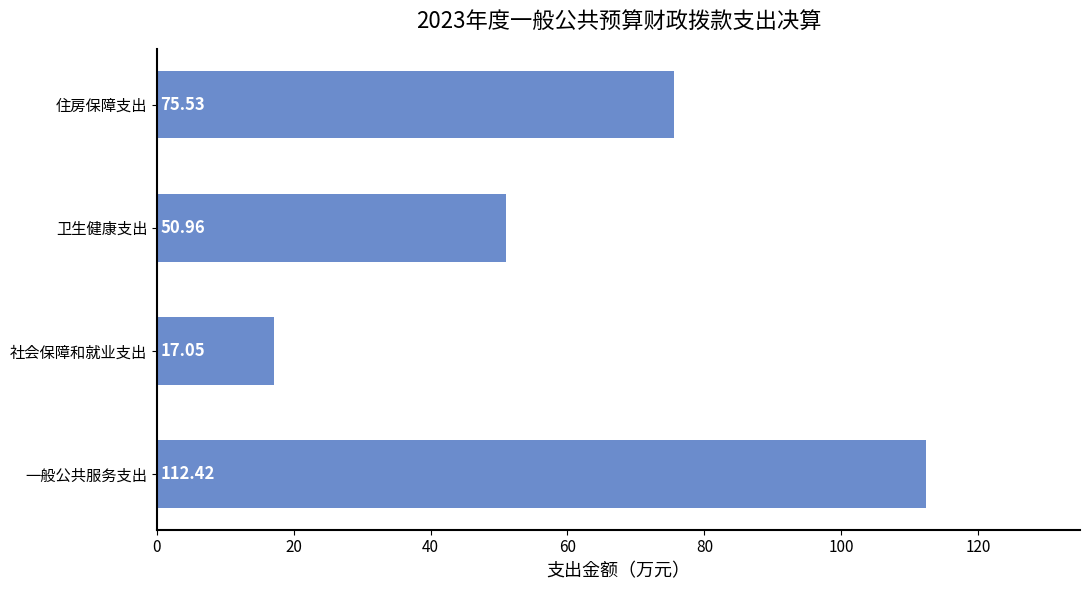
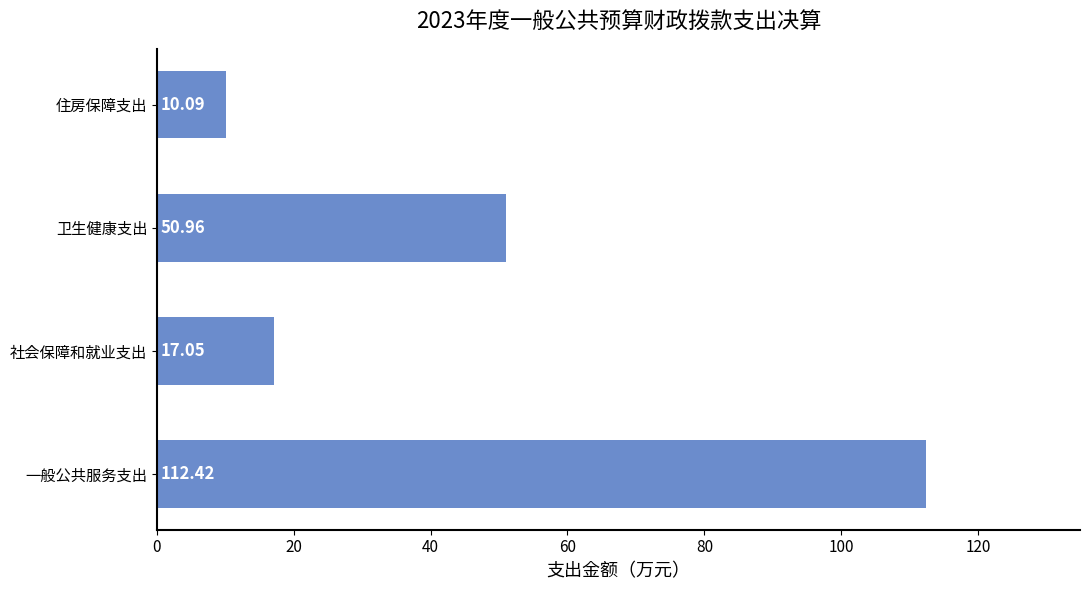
住房保障支出: 75.53 -> 10.09
